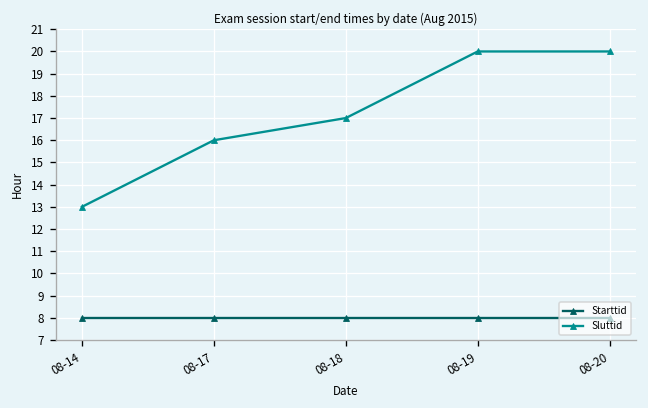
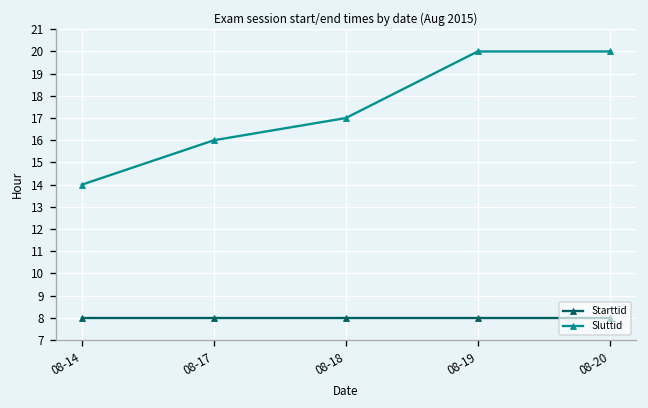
Sluttid, 08-14: 13 -> 14
